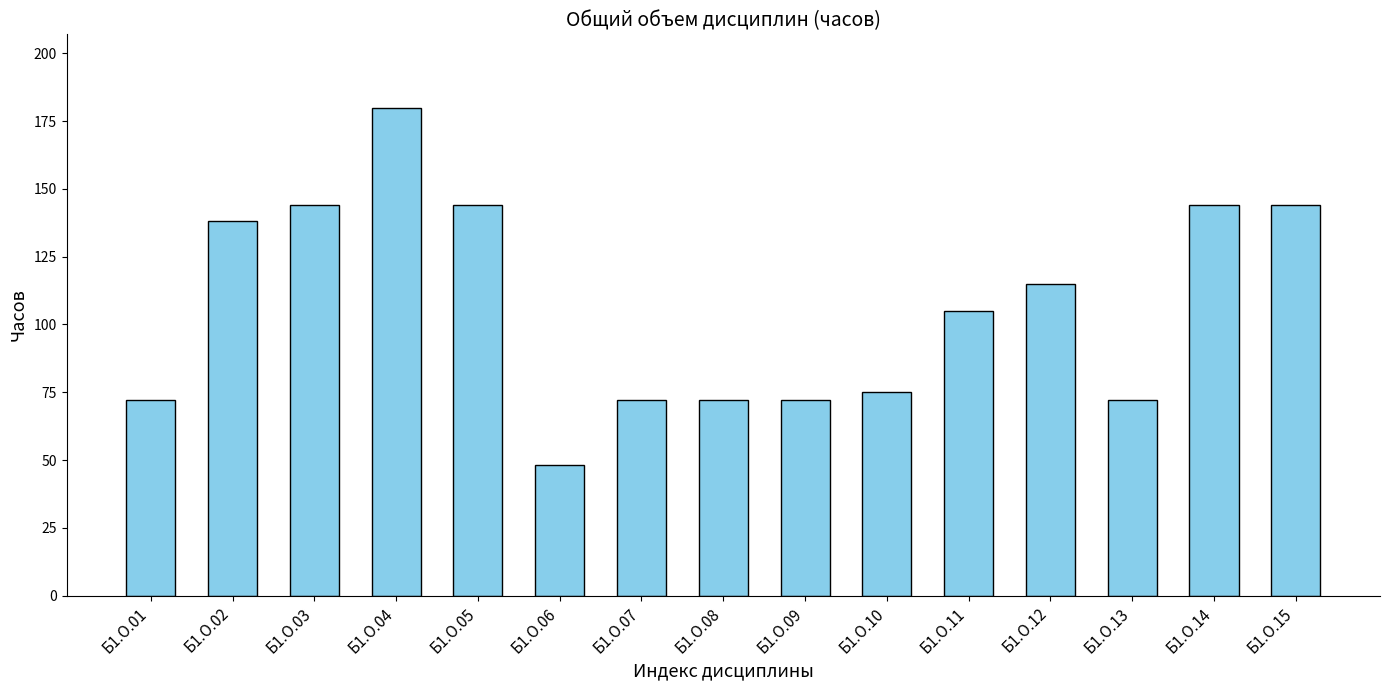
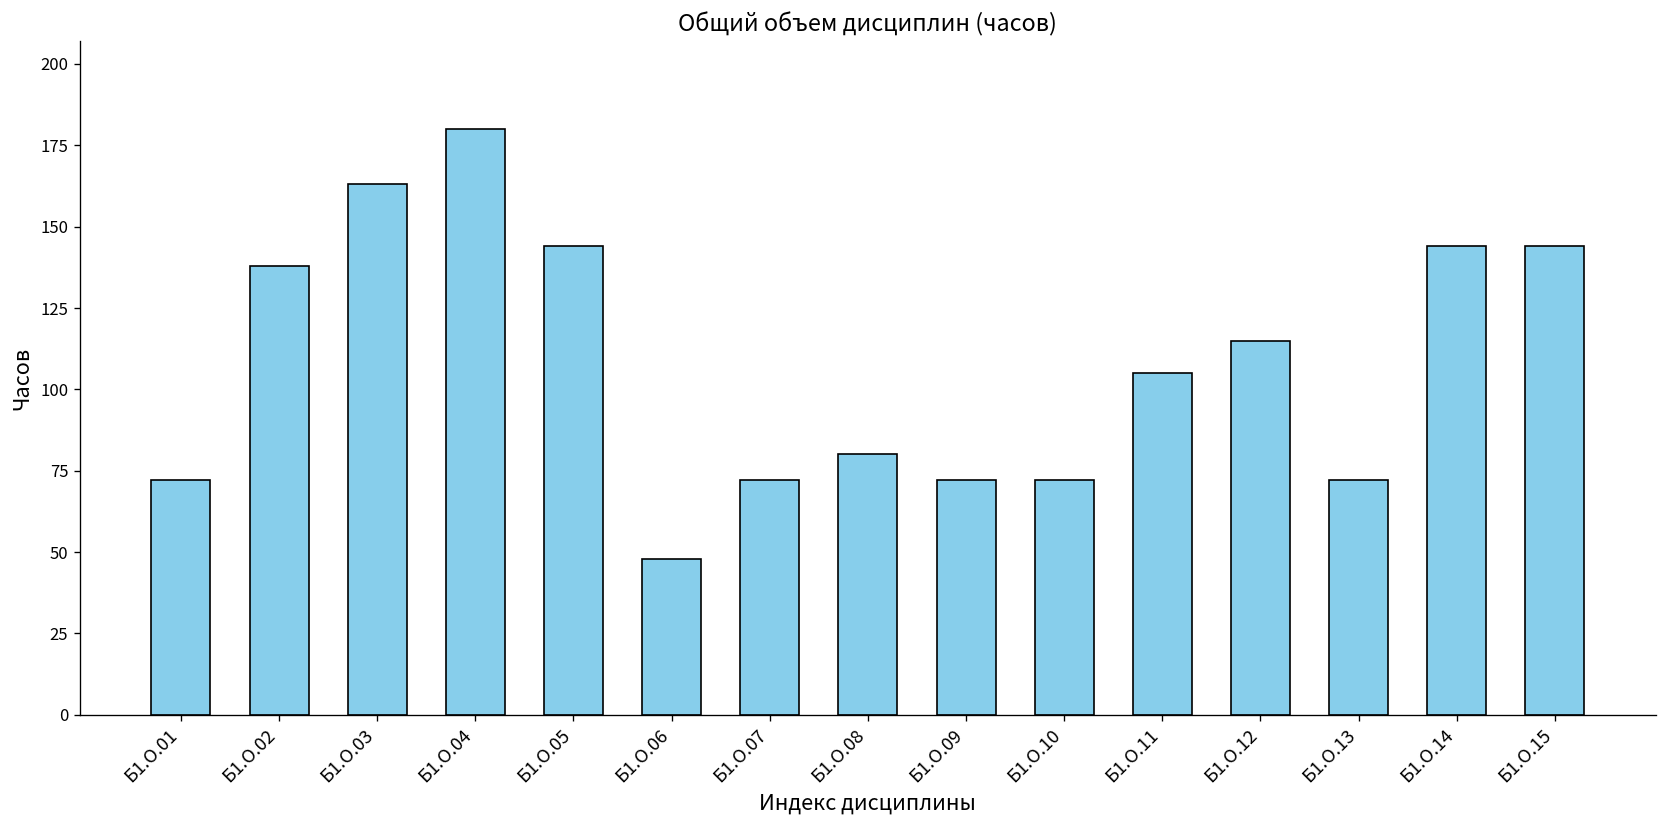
Б1.О.03: 144 -> 163
Б1.О.08: 72 -> 80
Б1.О.10: 75 -> 72
